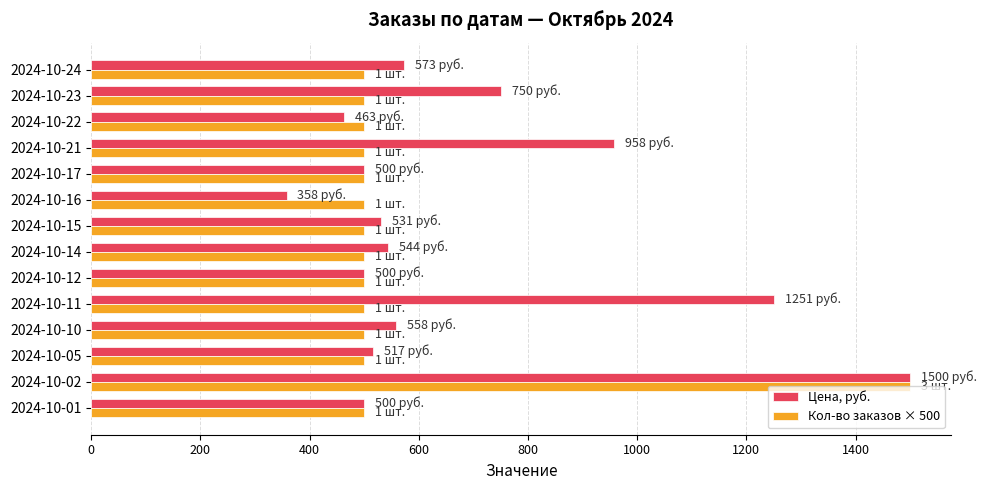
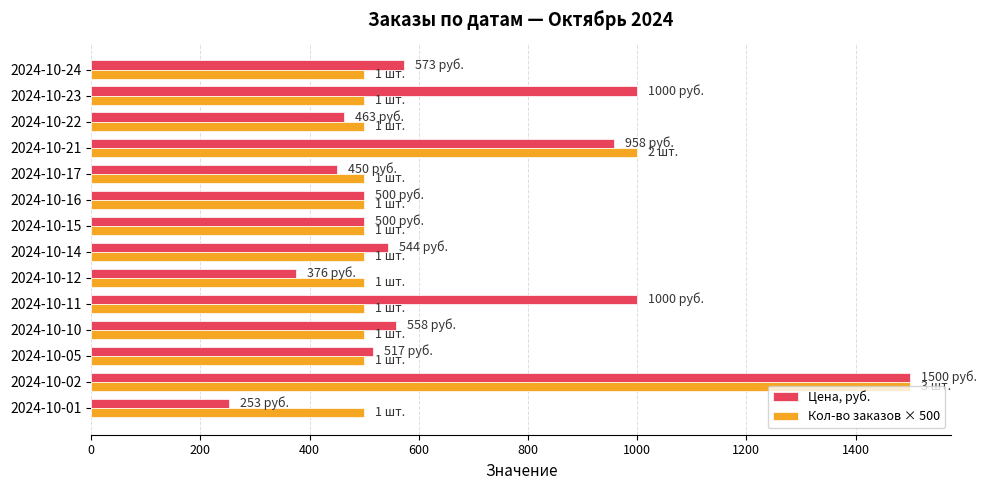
Цена, руб., 2024-10-23: 750 -> 1000
Кол-во заказов × 500, 2024-10-21: 1 -> 2
Цена, руб., 2024-10-17: 500 -> 450
Цена, руб., 2024-10-16: 358 -> 500
Цена, руб., 2024-10-15: 531 -> 500
Цена, руб., 2024-10-12: 500 -> 376
Цена, руб., 2024-10-11: 1251 -> 1000
Цена, руб., 2024-10-01: 500 -> 253
